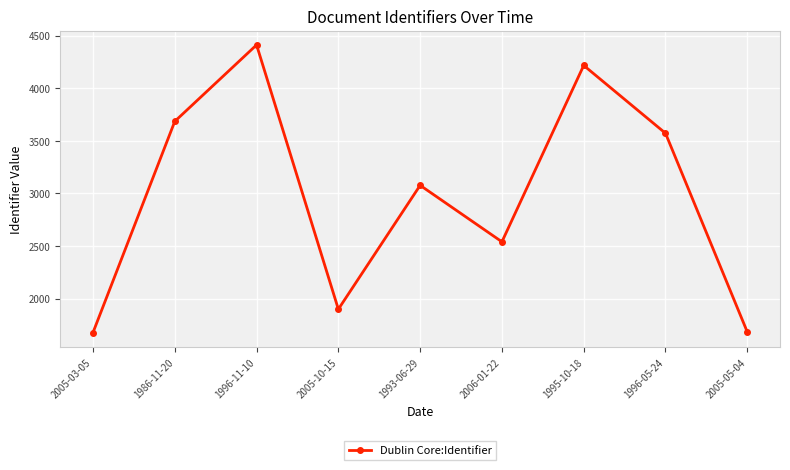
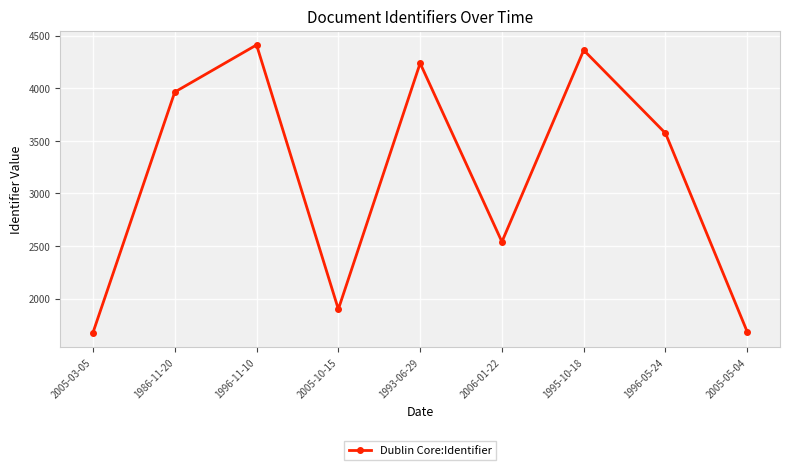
1986-11-20: 3690 -> 3960
1993-06-29: 3080 -> 4240
1995-10-18: 4220 -> 4360
